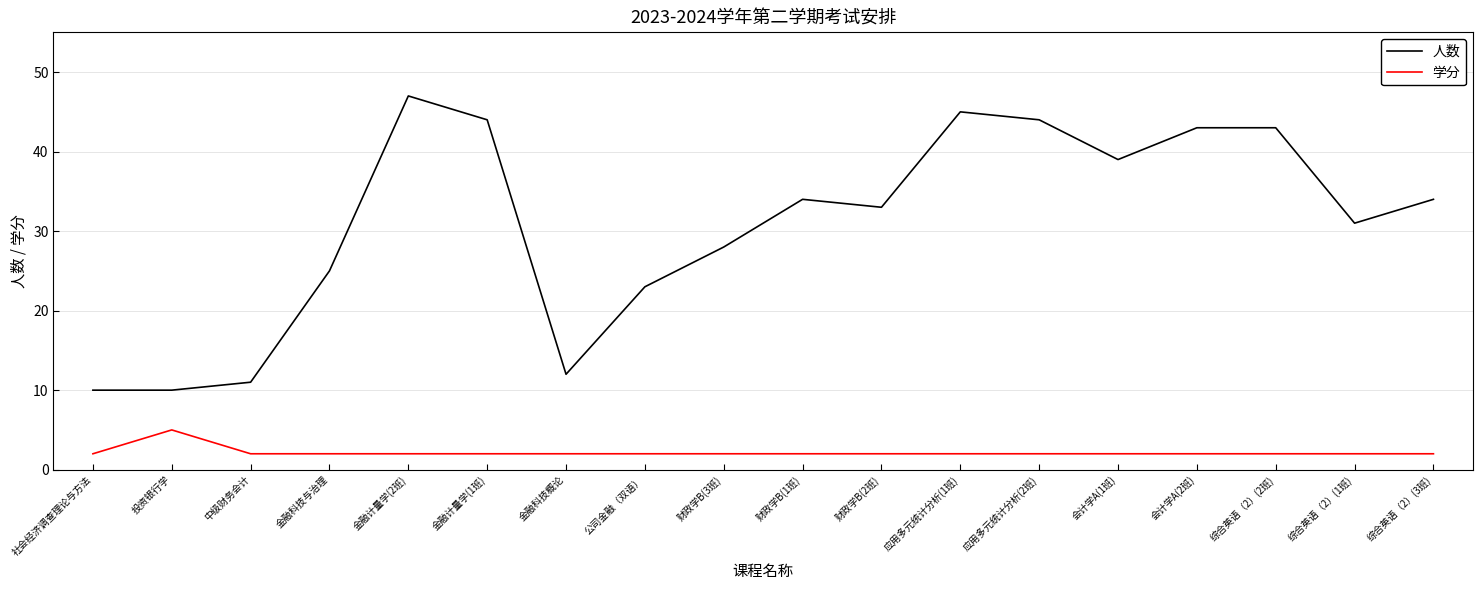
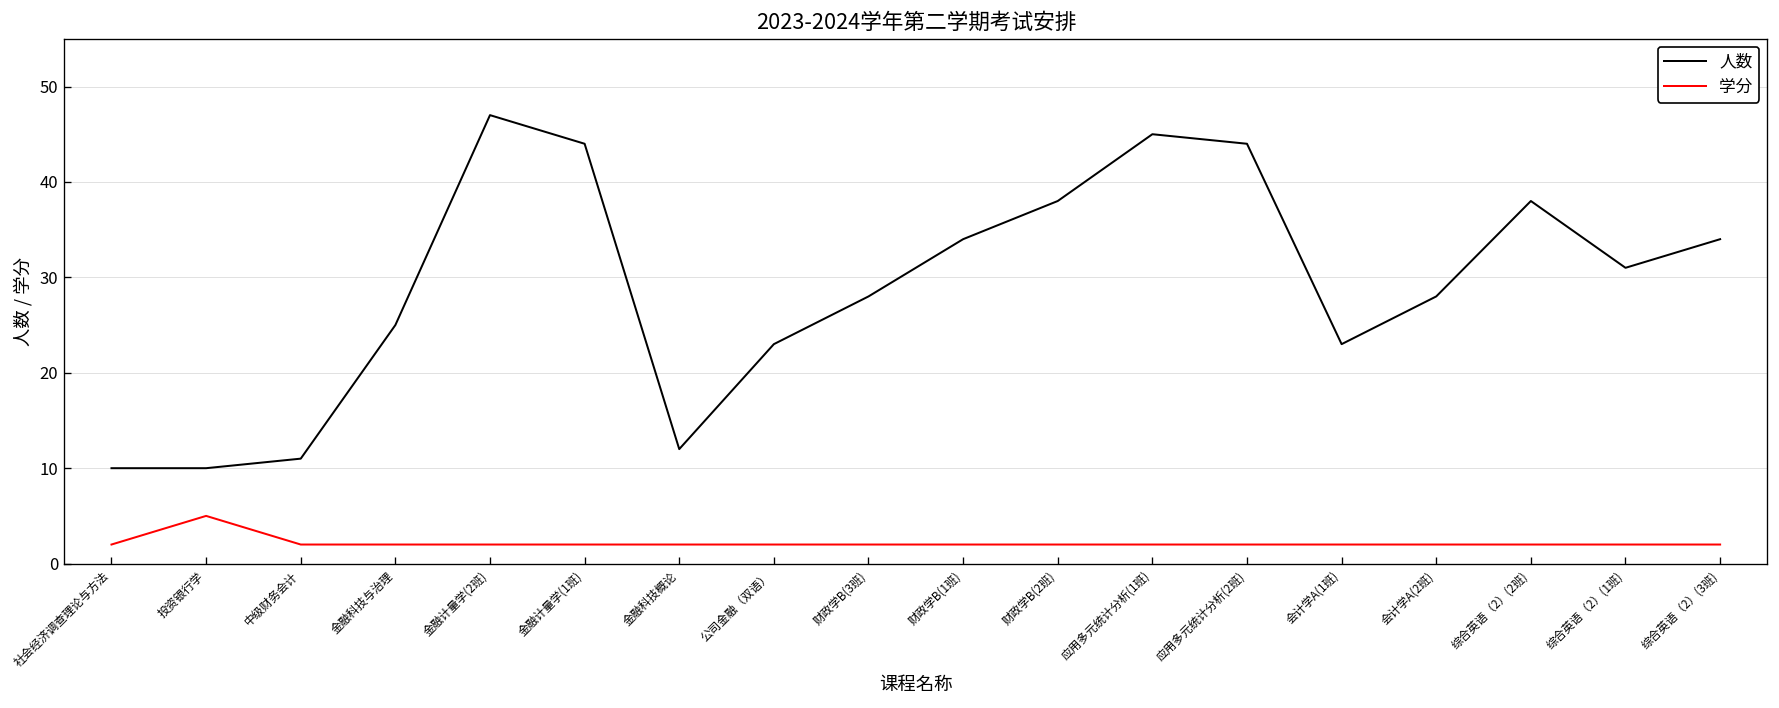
人数, 财政学B(2班): 33 -> 38
人数, 会计学A(1班): 39 -> 23
人数, 会计学A(2班): 43 -> 28
人数, 综合英语（2）(2班): 43 -> 38
